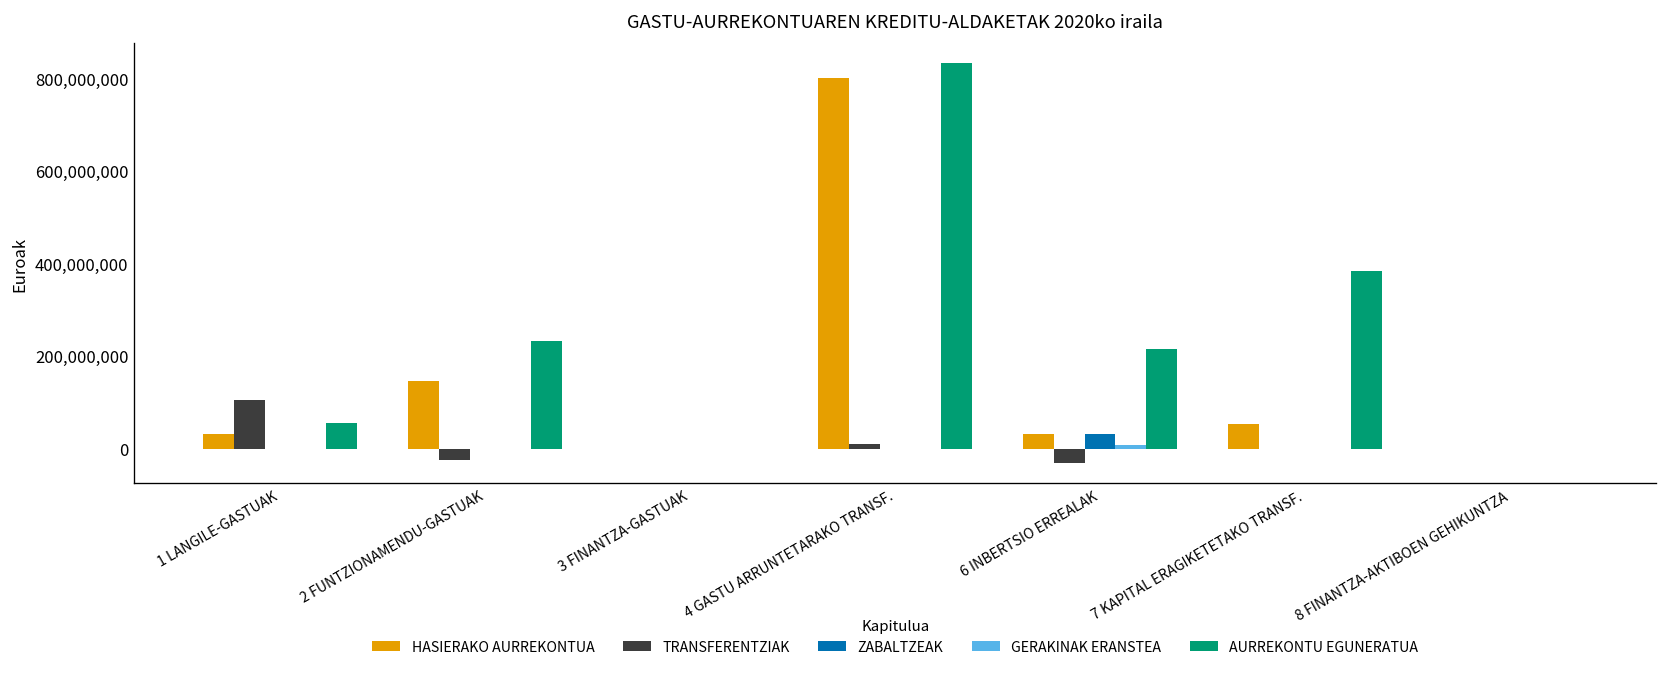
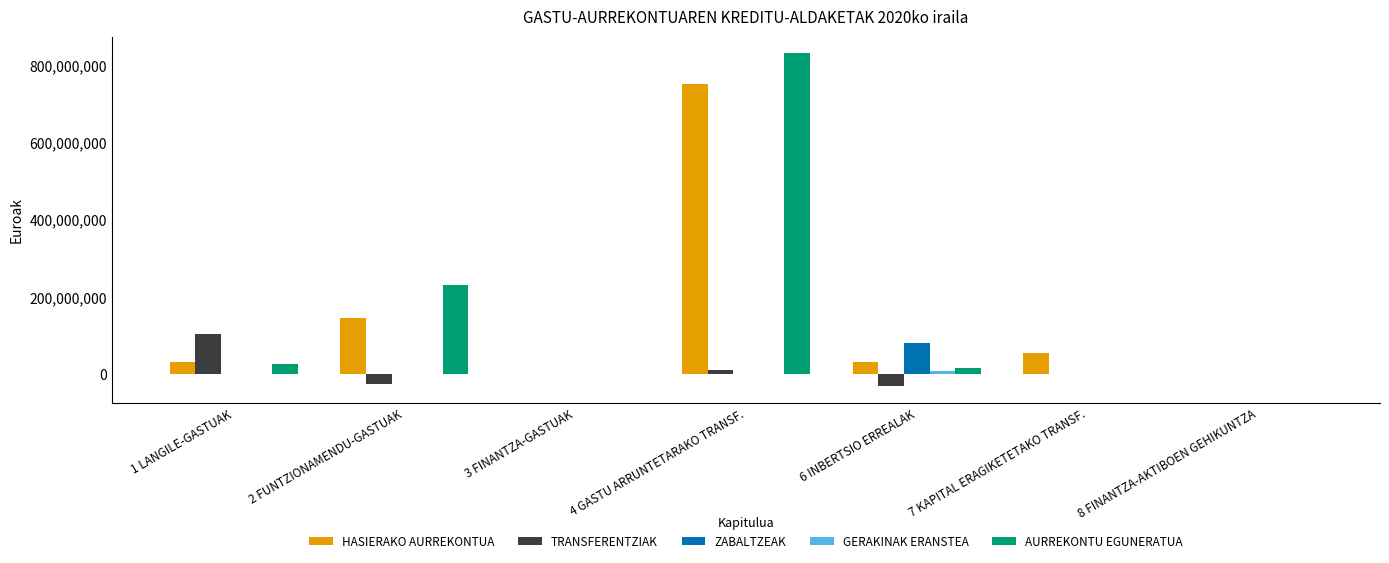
AURREKONTU EGUNERATUA, 1 LANGILE-GASTUAK: 50,000,000 -> 30,000,000
HASIERAKO AURREKONTUA, 4 GASTU ARRUNTETARAKO TRANSF.: 800,000,000 -> 750,000,000
ZABALTZEAK, 6 INBERTSIO ERREALAK: 30,000,000 -> 80,000,000
AURREKONTU EGUNERATUA, 6 INBERTSIO ERREALAK: 220,000,000 -> 20,000,000
AURREKONTU EGUNERATUA, 7 KAPITAL ERAGIKETETAKO TRANSF.: 380,000,000 -> 0
